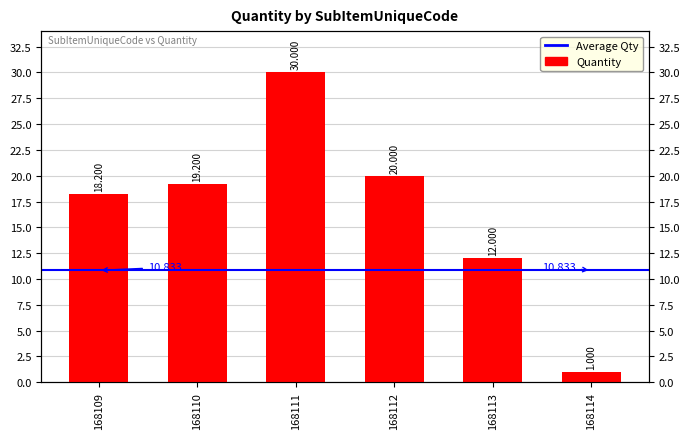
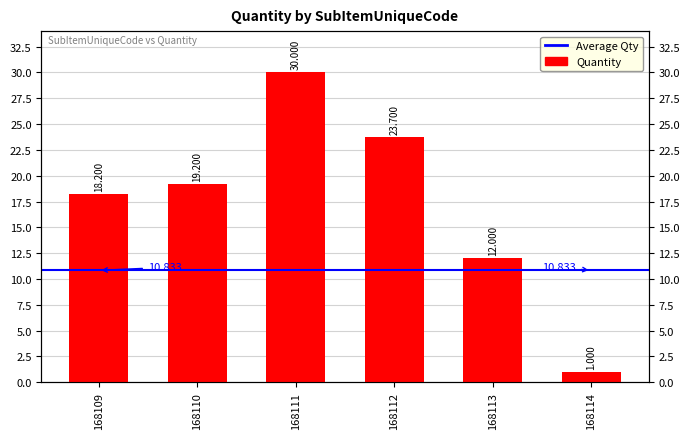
168112: 20.000 -> 23.700
